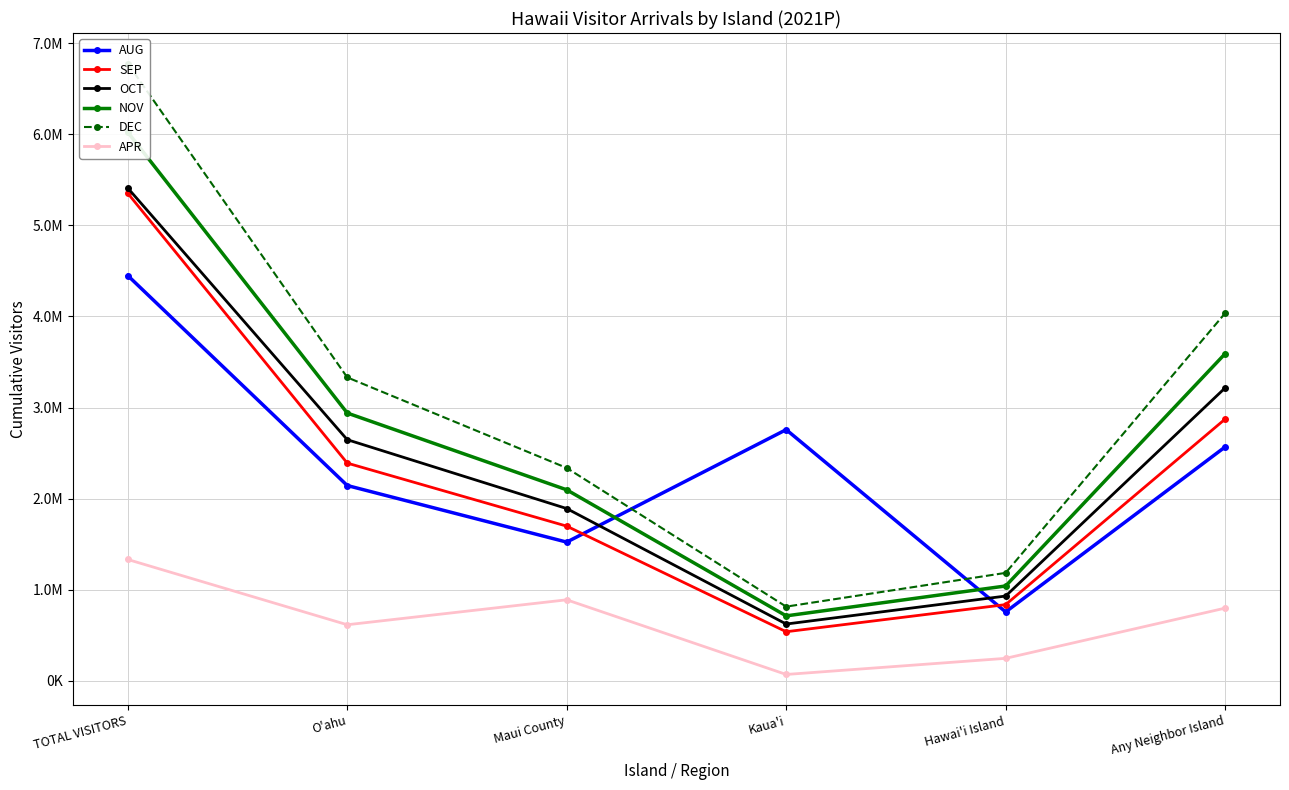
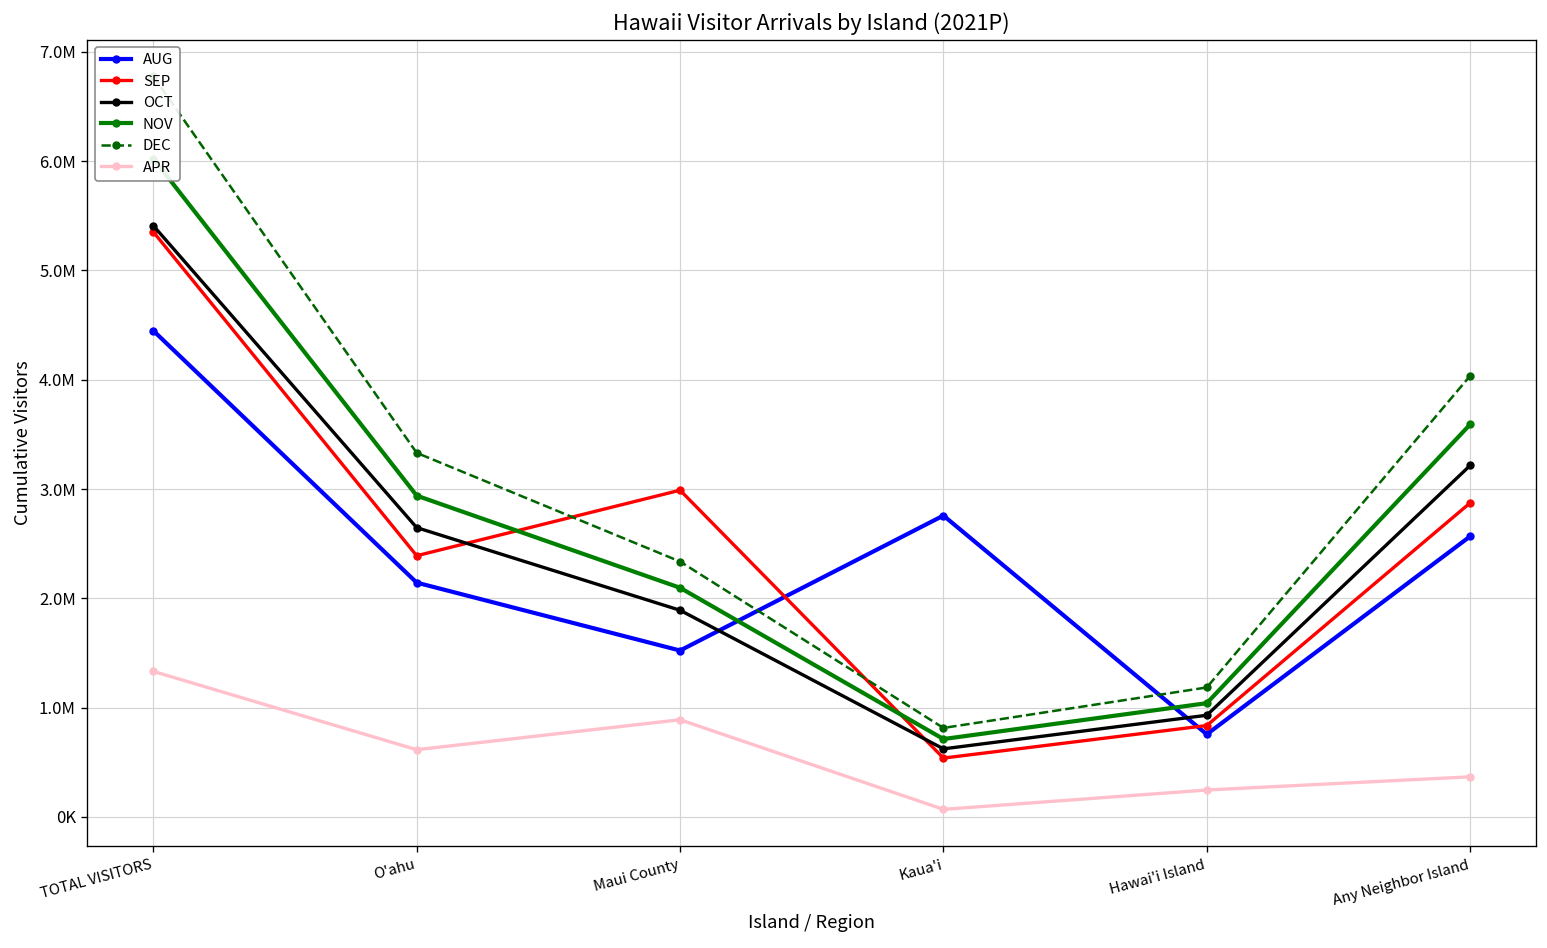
SEP, Maui County: 1700000 -> 3000000
APR, Any Neighbor Island: 800000 -> 400000
